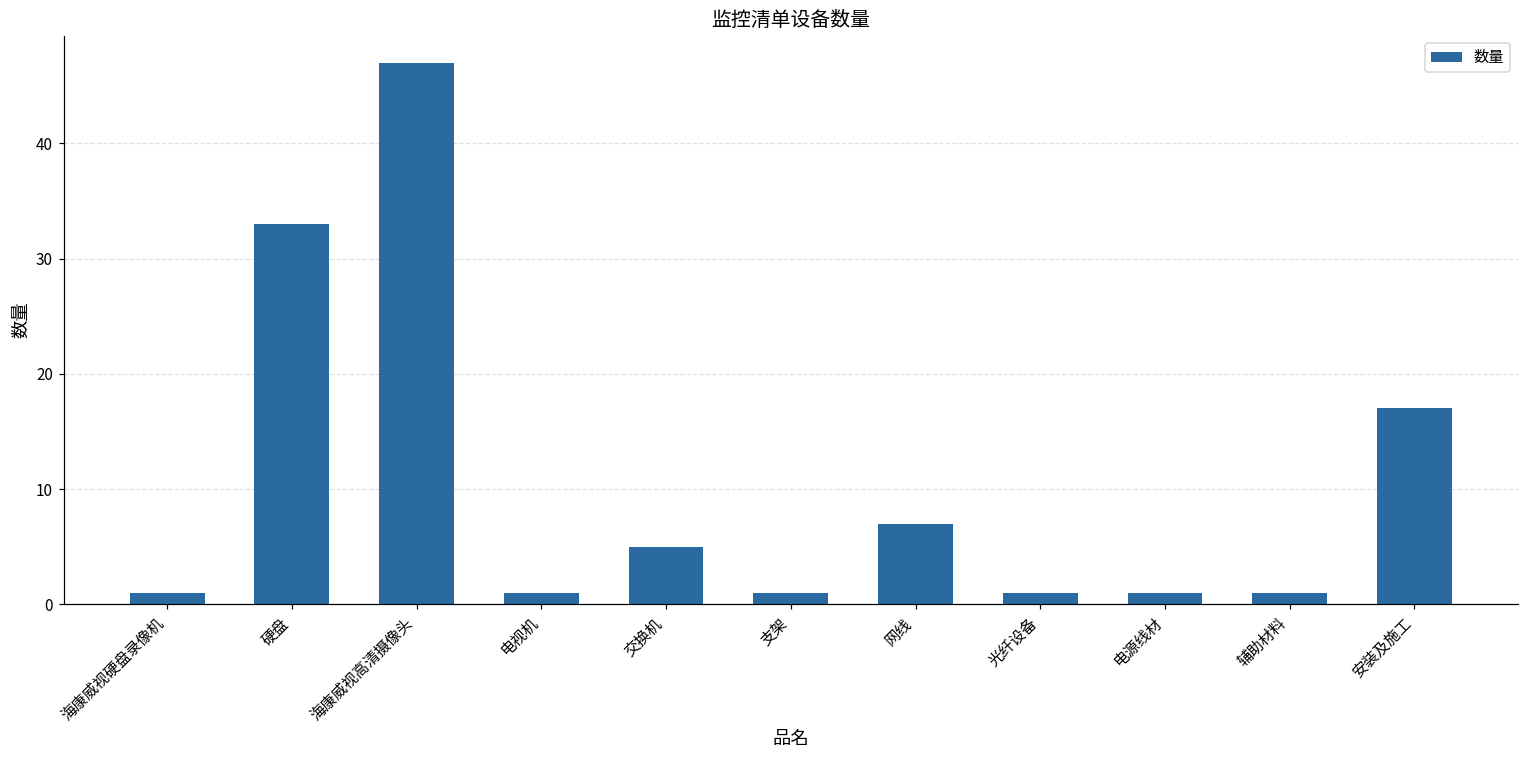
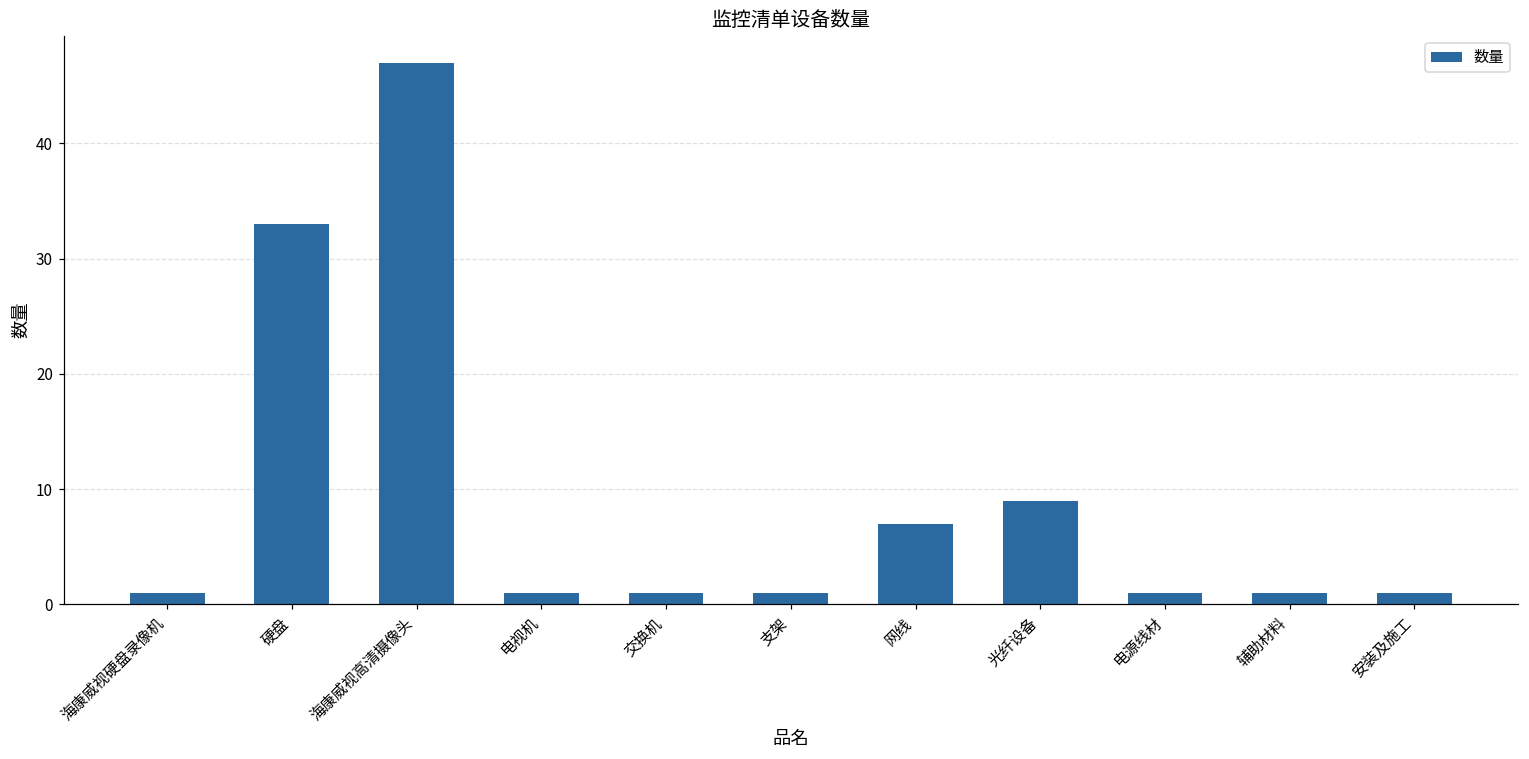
交换机: 5 -> 1
光纤设备: 1 -> 9
安装及施工: 17 -> 1
